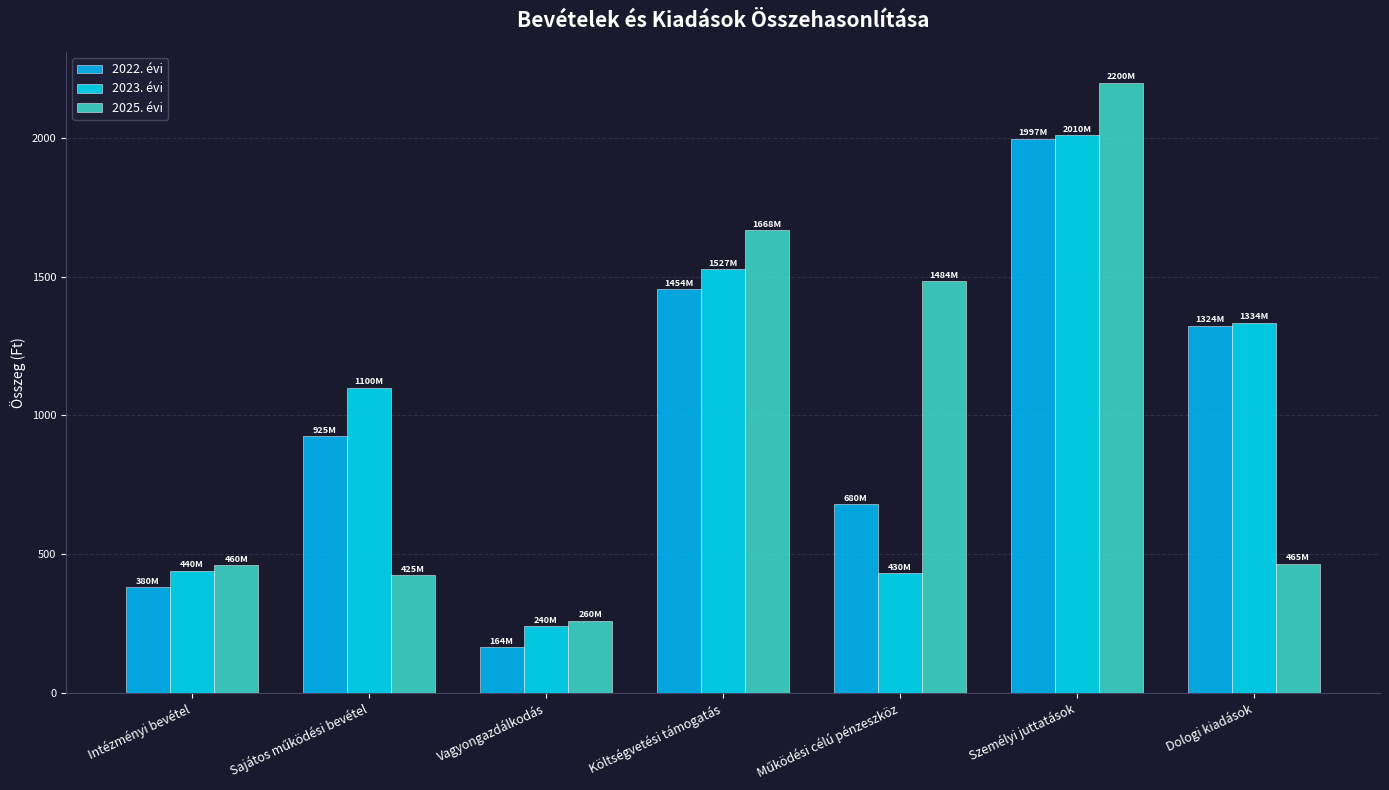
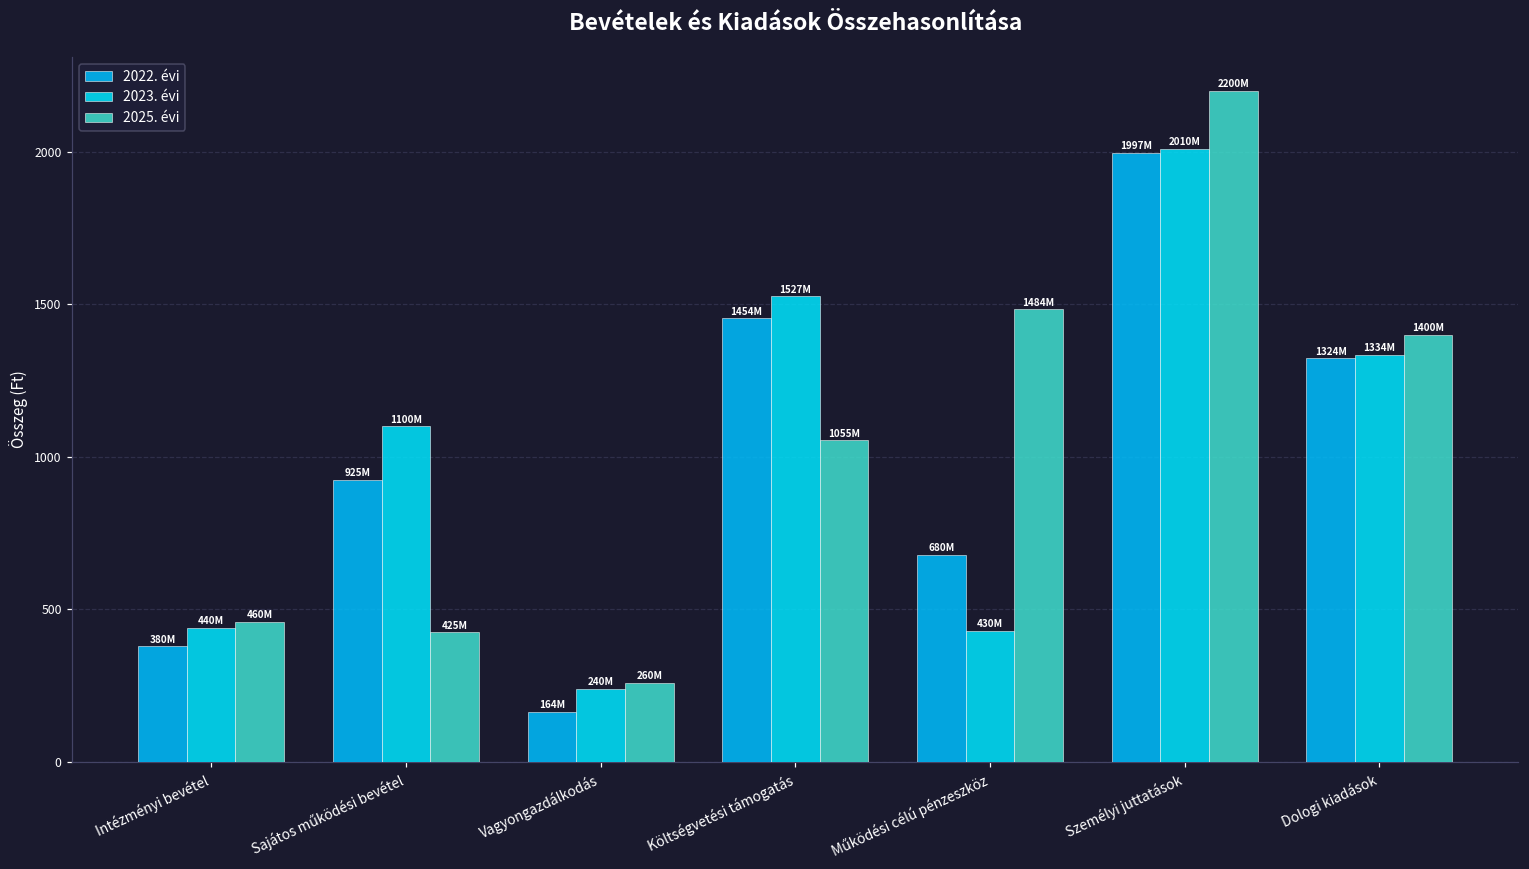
2025. évi, Költségvetési támogatás: 1668M -> 1055M
2025. évi, Dologi kiadások: 465M -> 1400M
